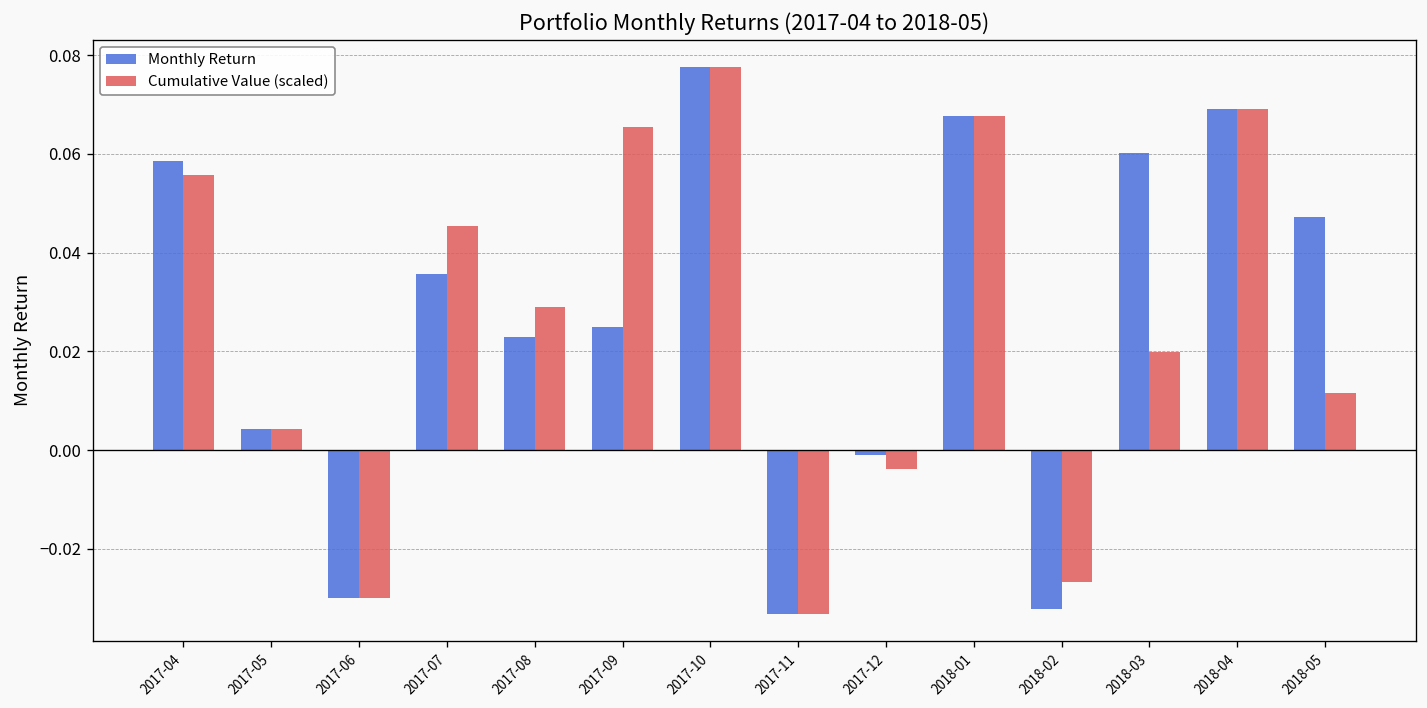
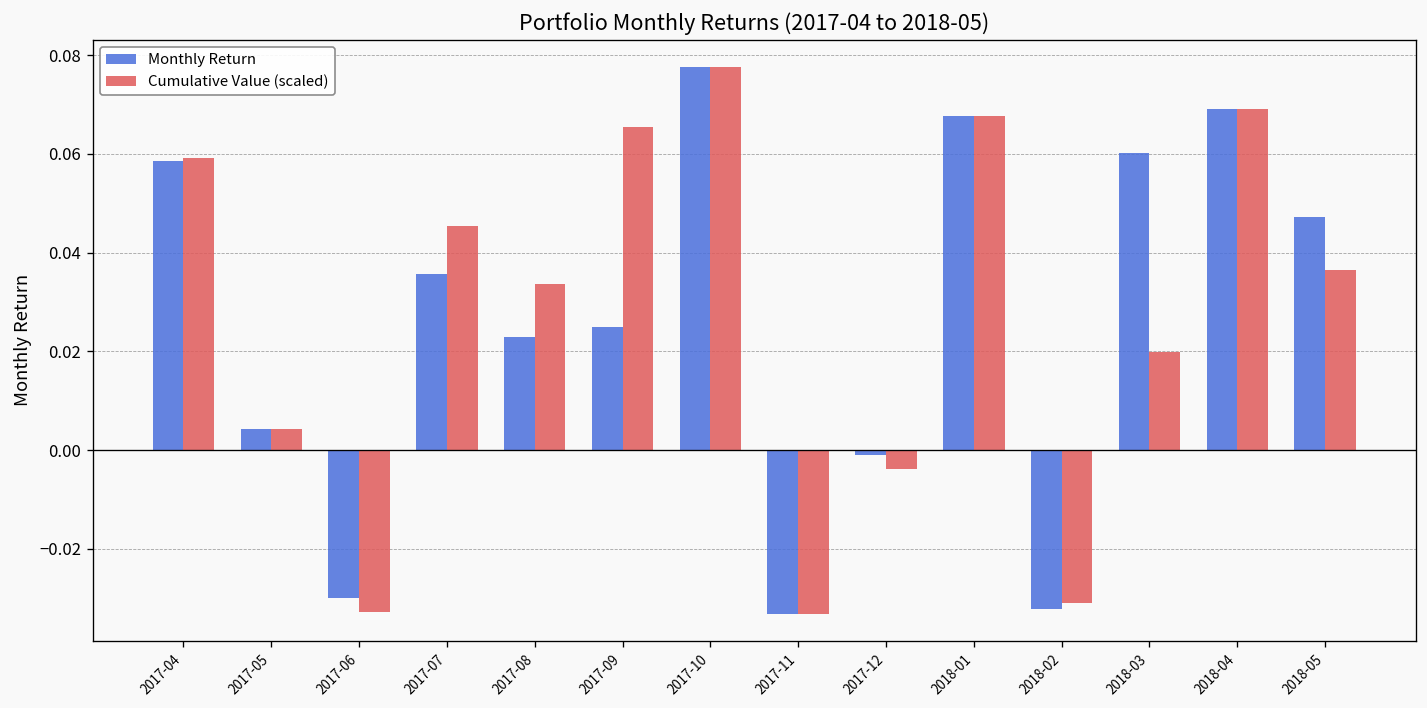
Cumulative Value (scaled), 2017-04: 0.056 -> 0.059
Cumulative Value (scaled), 2017-06: -0.030 -> -0.033
Cumulative Value (scaled), 2017-08: 0.029 -> 0.034
Cumulative Value (scaled), 2018-02: -0.027 -> -0.031
Cumulative Value (scaled), 2018-05: 0.012 -> 0.037
